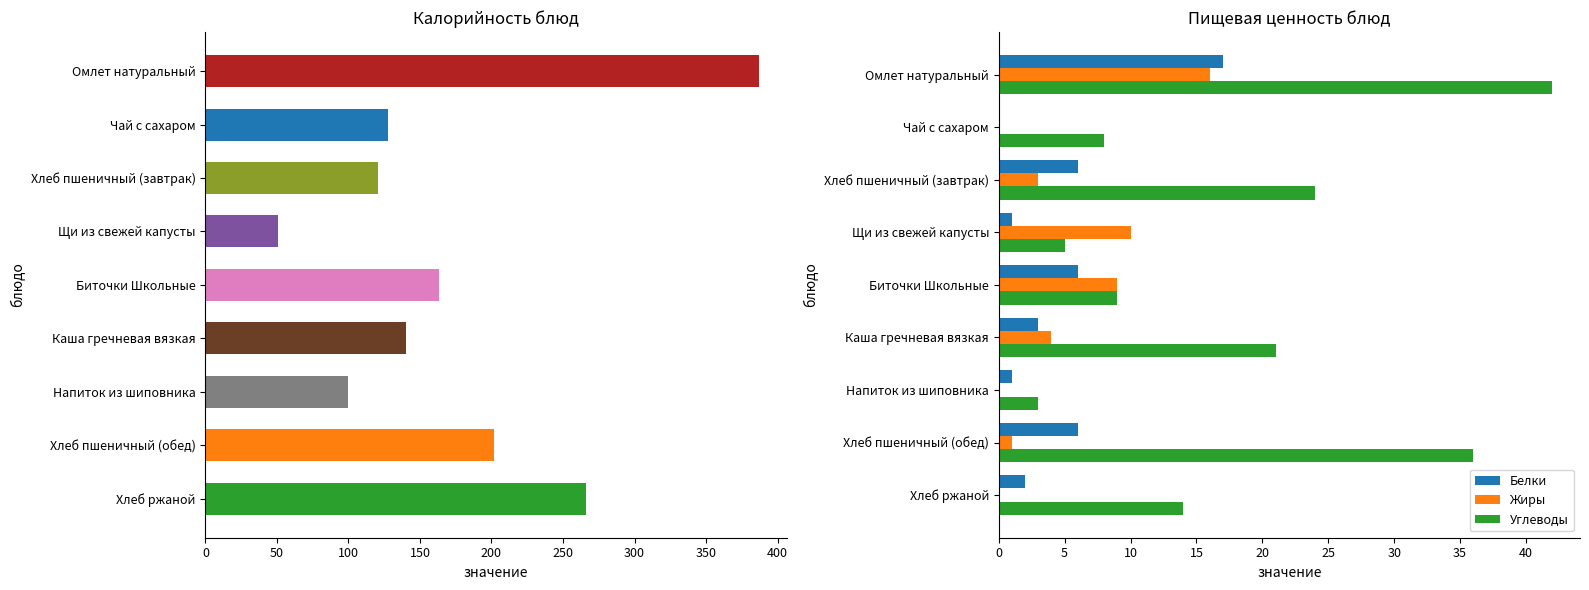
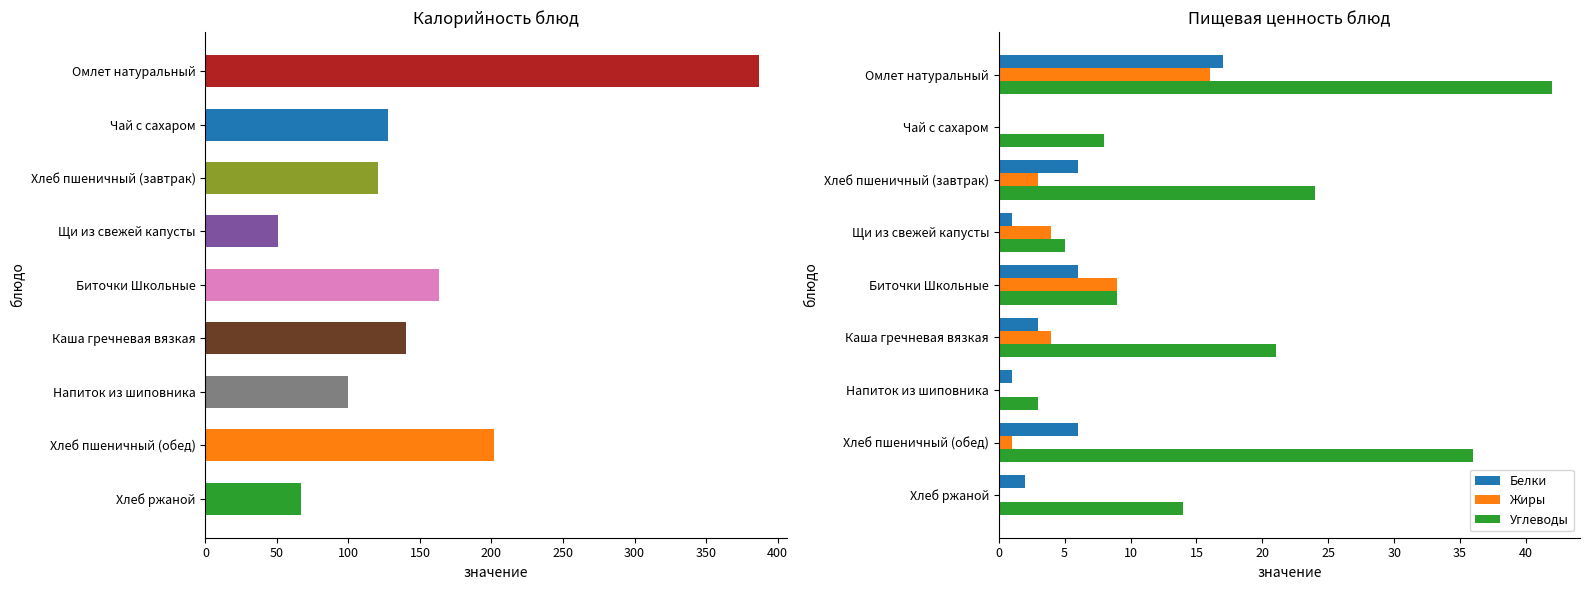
Калорийность блюд, Хлеб ржаной: 266 -> 67
Пищевая ценность блюд, Жиры, Щи из свежей капусты: 10 -> 4
